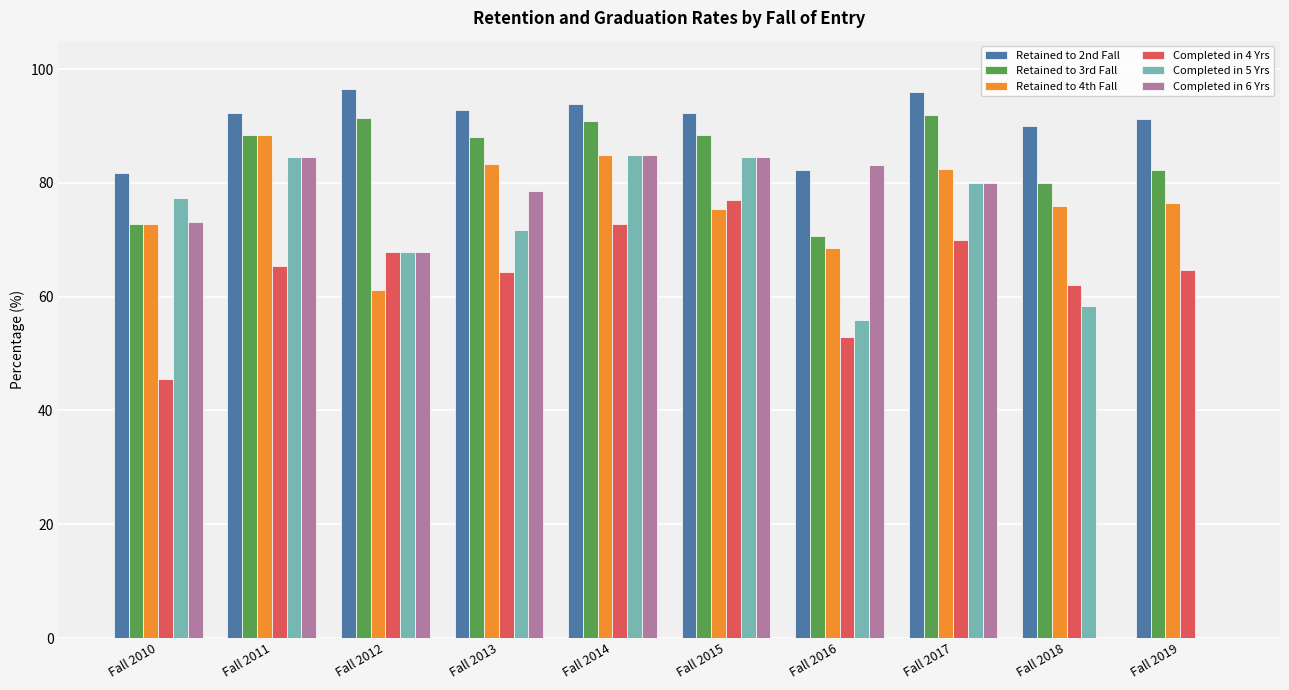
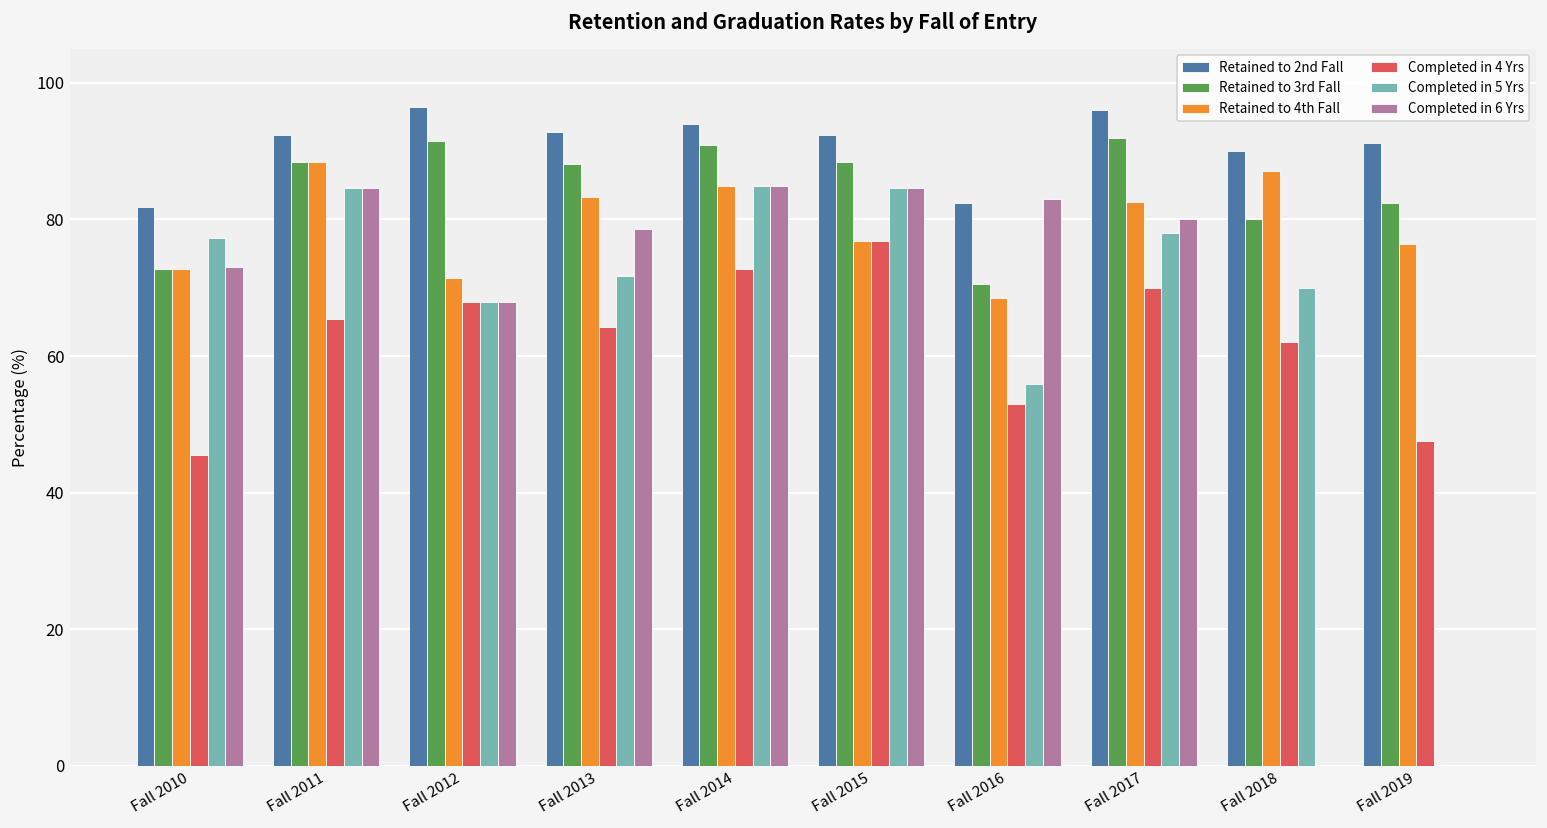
Retained to 4th Fall, Fall 2012: 61 -> 71
Retained to 4th Fall, Fall 2015: 75 -> 77
Completed in 5 Yrs, Fall 2017: 80 -> 78
Retained to 4th Fall, Fall 2018: 76 -> 87
Completed in 5 Yrs, Fall 2018: 58 -> 70
Completed in 4 Yrs, Fall 2019: 65 -> 48
